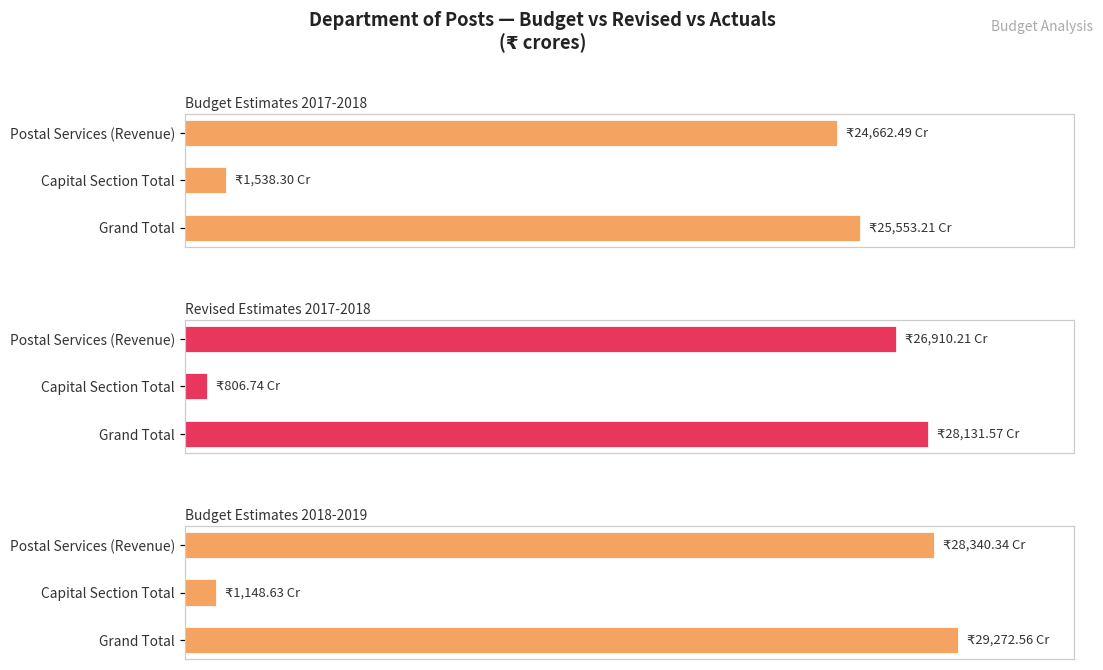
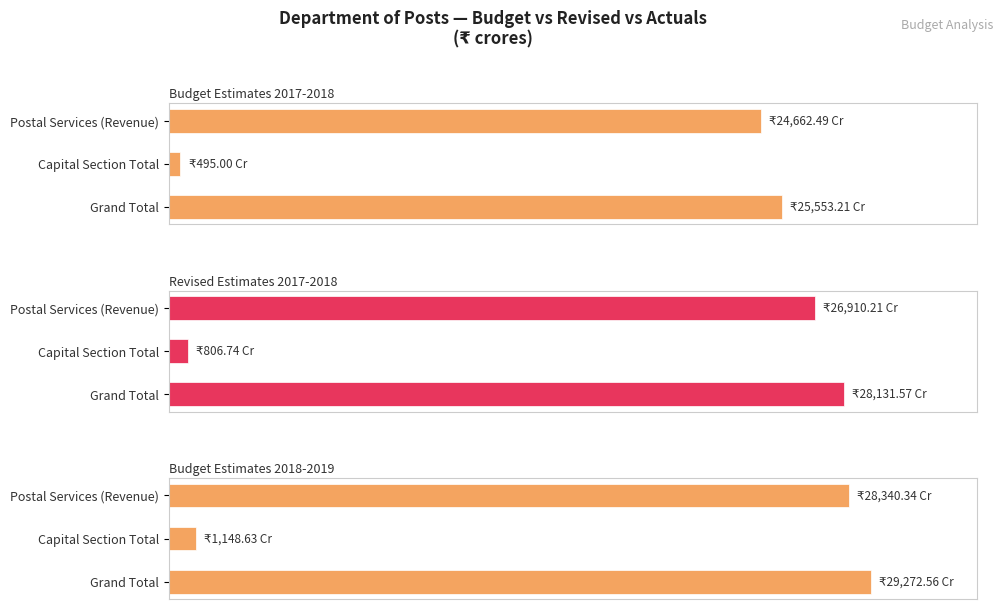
Budget Estimates 2017-2018, Capital Section Total: 1,538.30 -> 495.00
